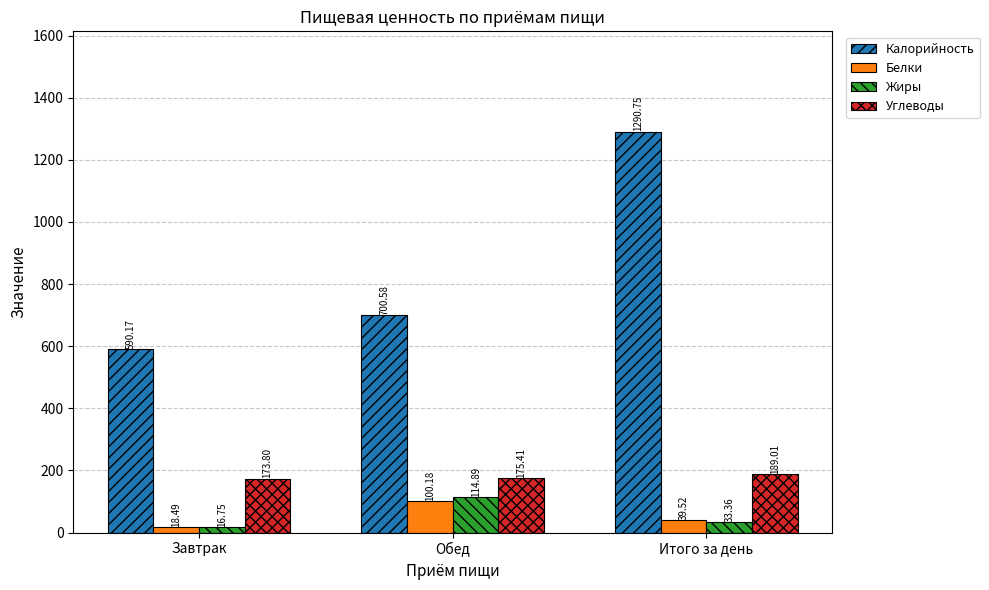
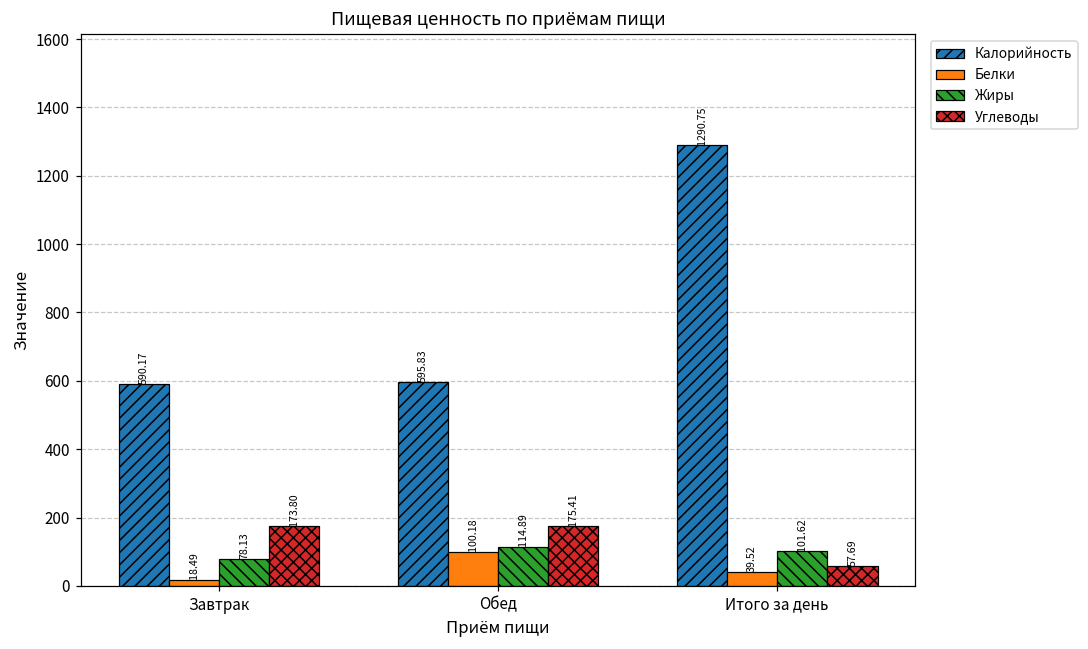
Жиры, Завтрак: 16.75 -> 78.13
Калорийность, Обед: 700.58 -> 595.83
Жиры, Итого за день: 33.36 -> 101.62
Углеводы, Итого за день: 189.01 -> 57.69
